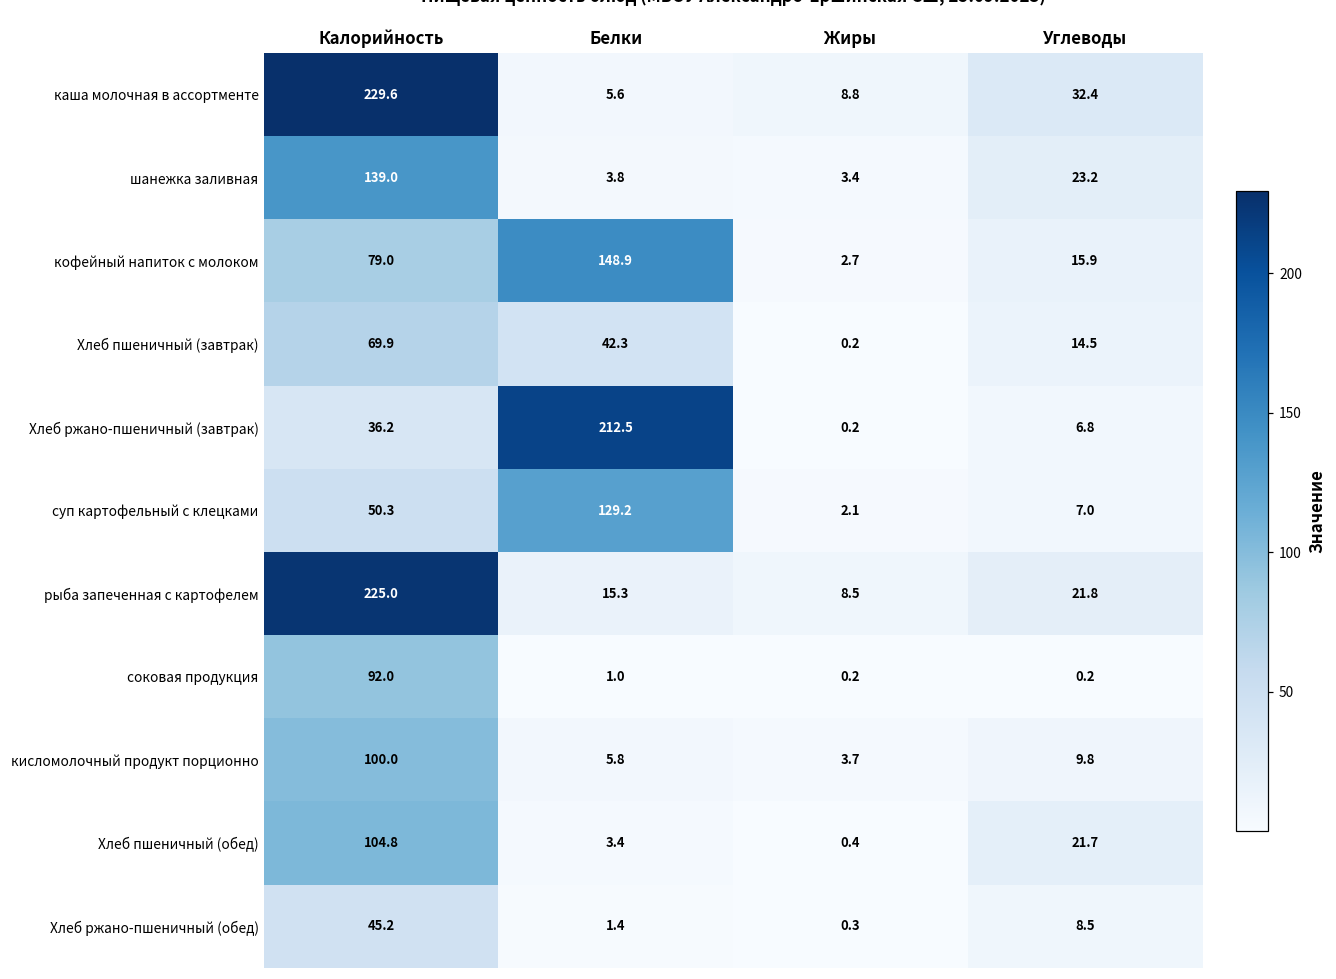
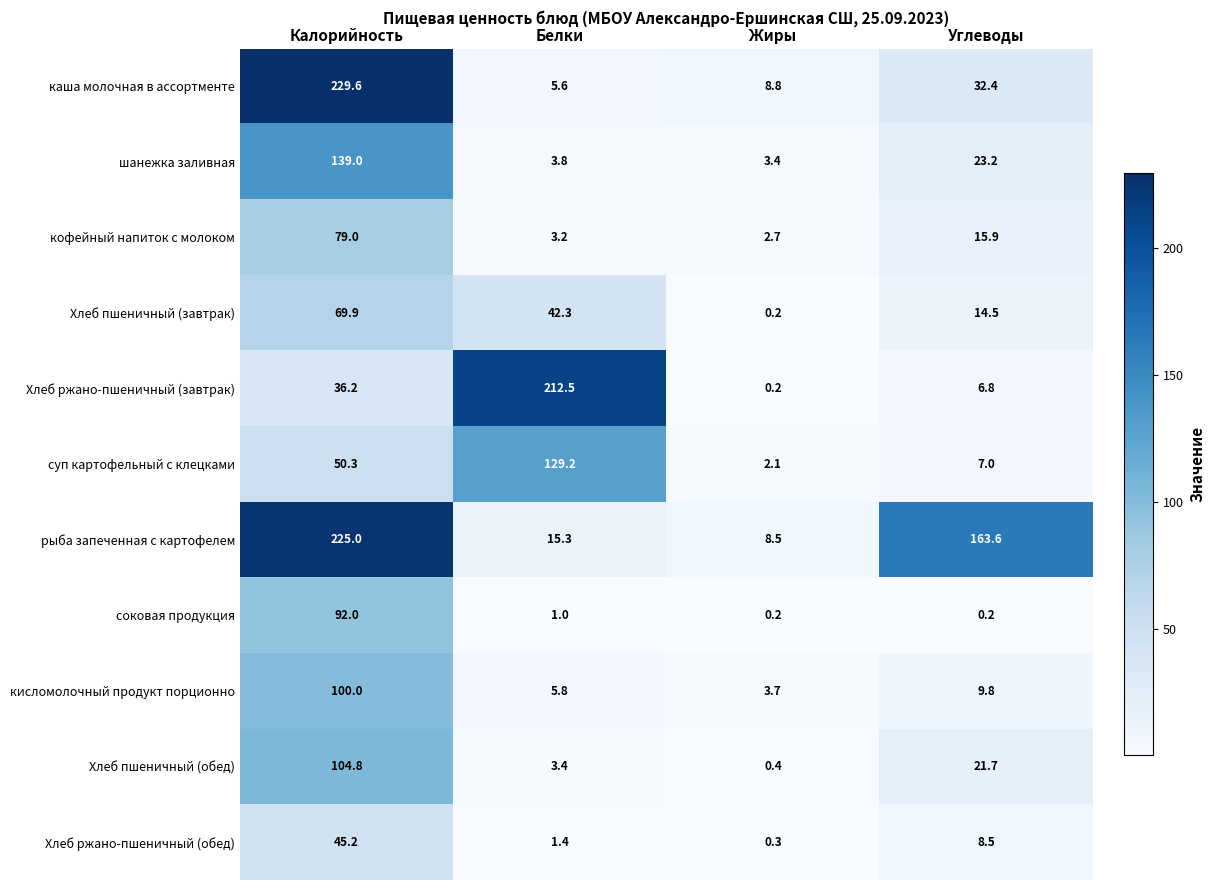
кофейный напиток с молоком, Белки: 148.9 -> 3.2
рыба запеченная с картофелем, Углеводы: 21.8 -> 163.6
